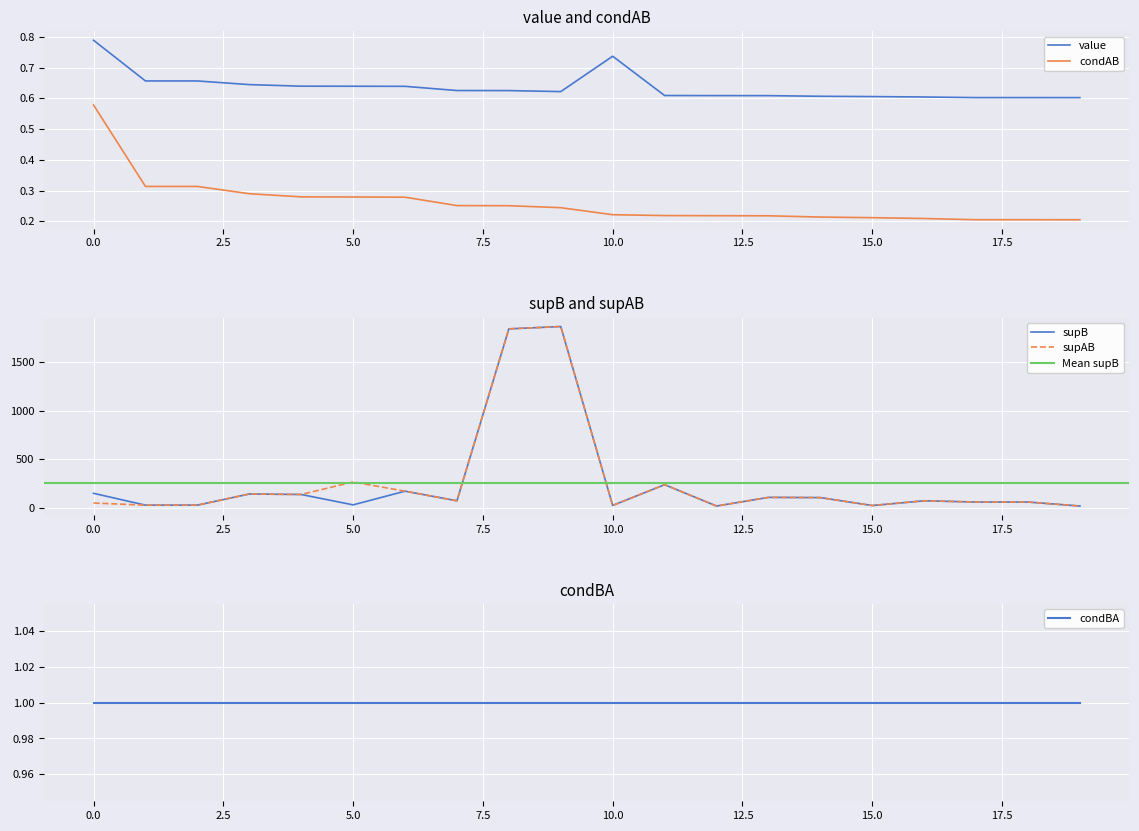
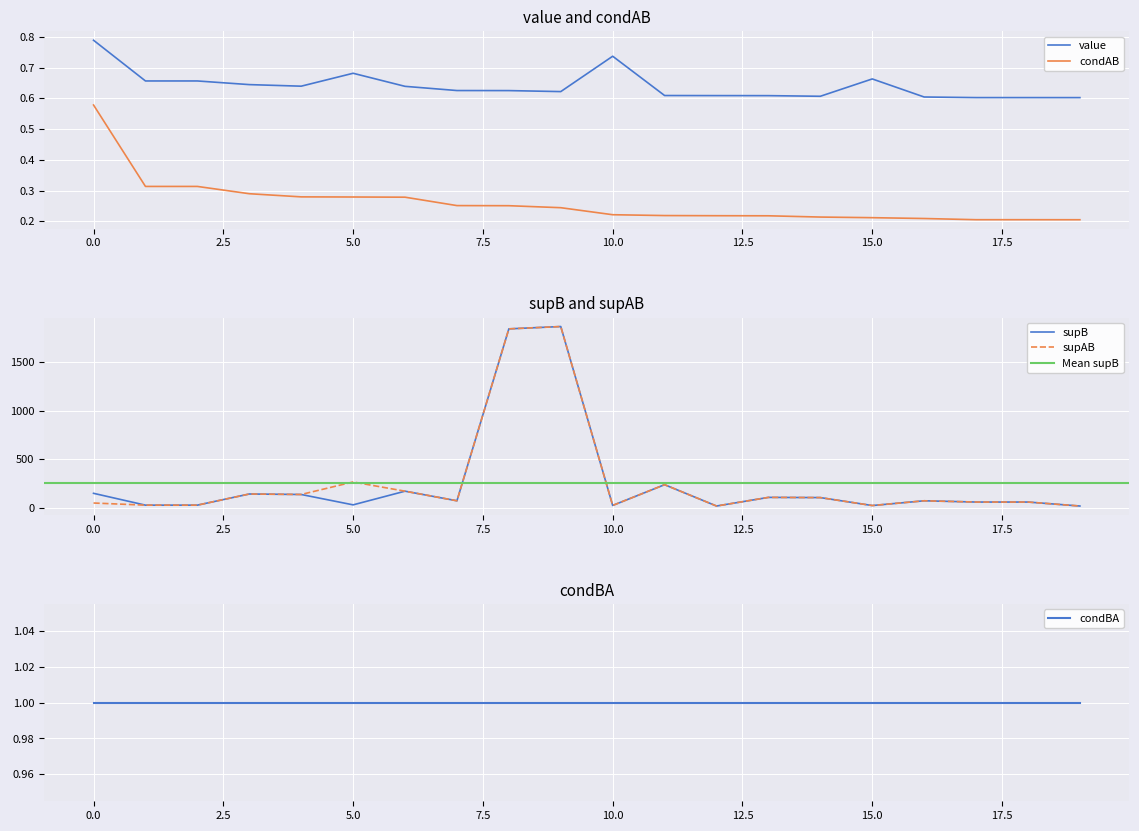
value and condAB, value, 5.0: 0.64 -> 0.68
value and condAB, value, 15.0: 0.61 -> 0.66
